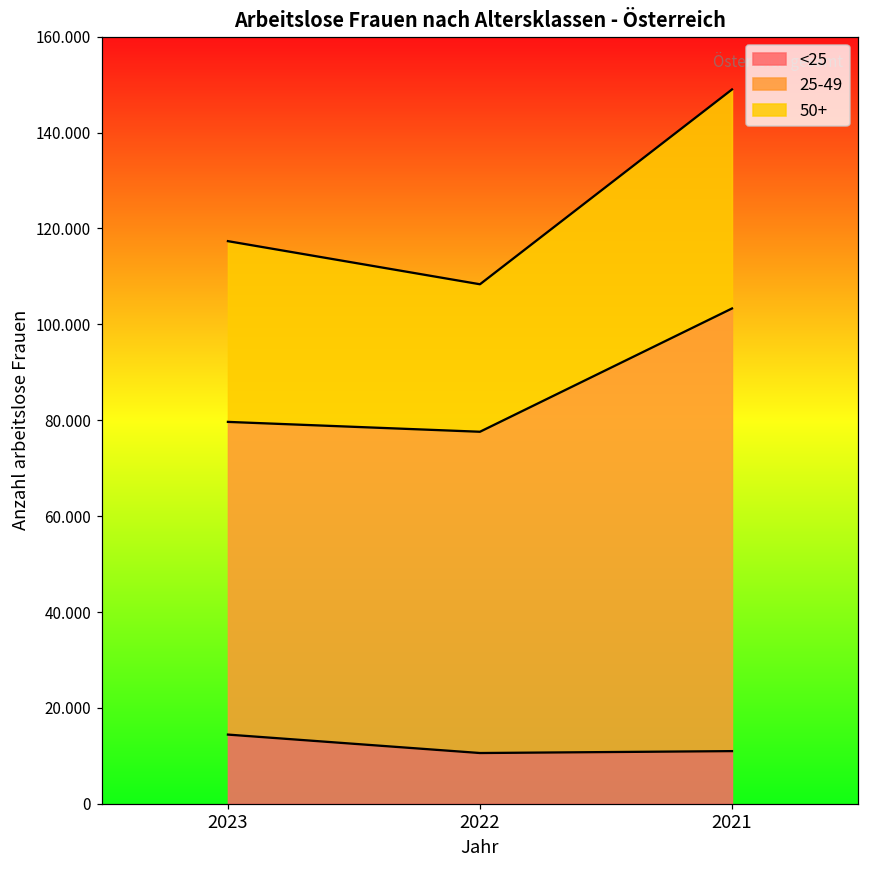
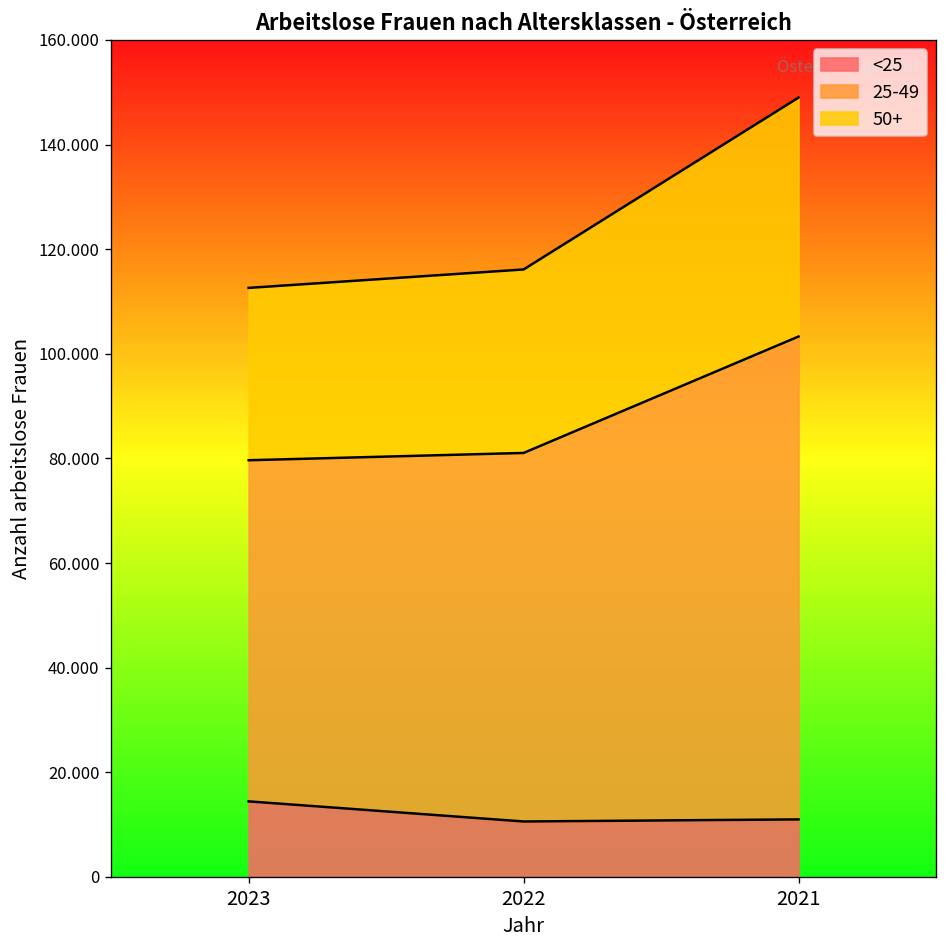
50+, 2023: 38 -> 33
25-49, 2022: 67 -> 70
50+, 2022: 31 -> 35
